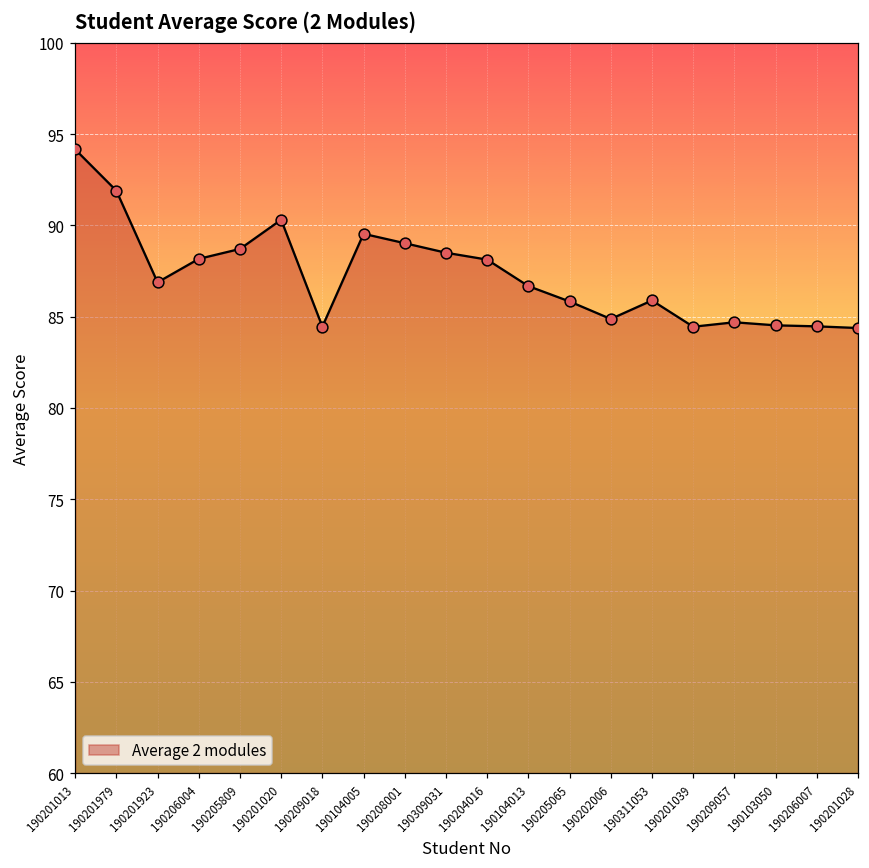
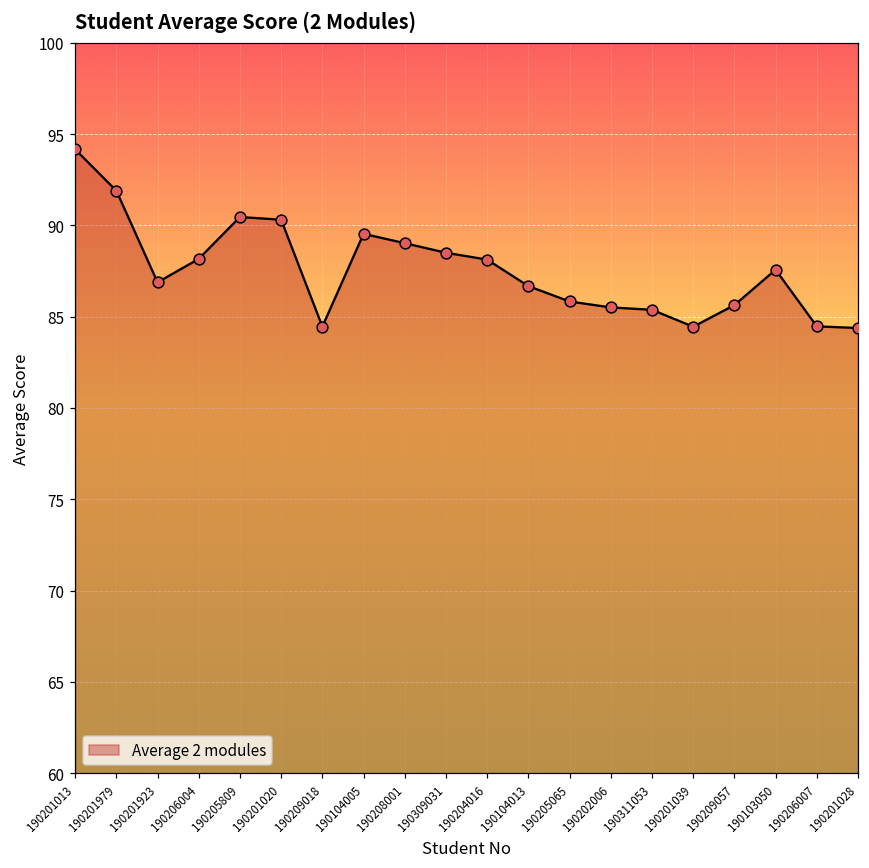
190205809: 88.7 -> 90.5
190202006: 84.9 -> 85.5
190311053: 85.9 -> 85.4
190209057: 84.7 -> 85.6
190103050: 84.5 -> 87.6
